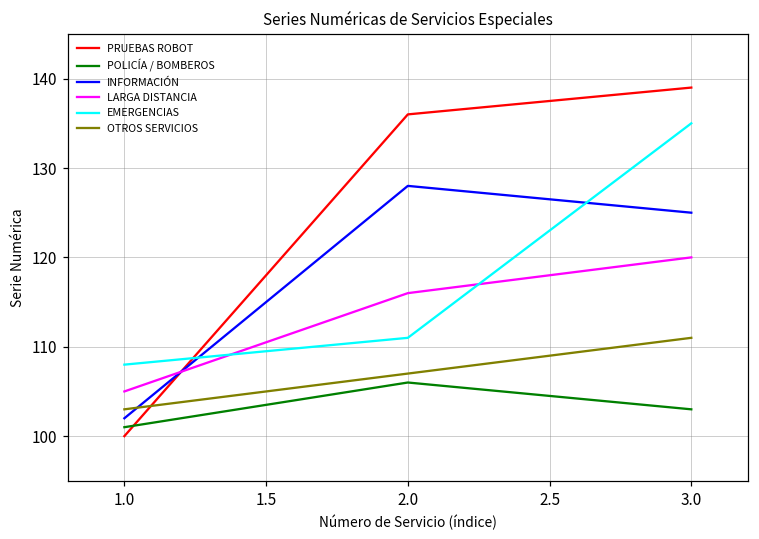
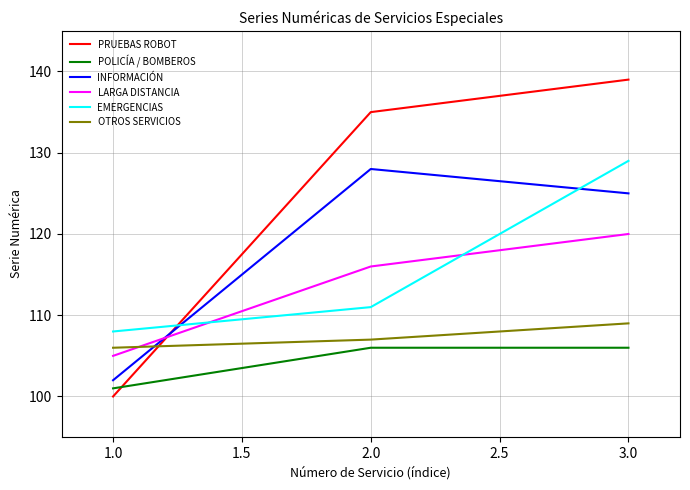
OTROS SERVICIOS, 1.0: 103 -> 106
PRUEBAS ROBOT, 2.0: 136 -> 135
POLICÍA / BOMBEROS, 3.0: 103 -> 106
EMERGENCIAS, 3.0: 135 -> 129
OTROS SERVICIOS, 3.0: 111 -> 109
